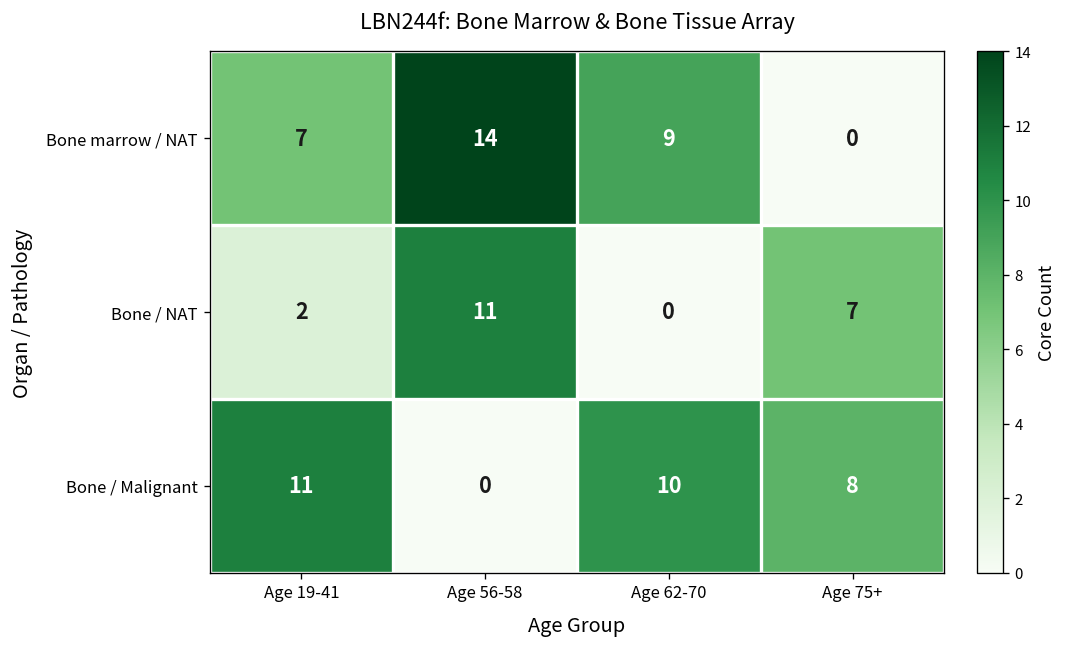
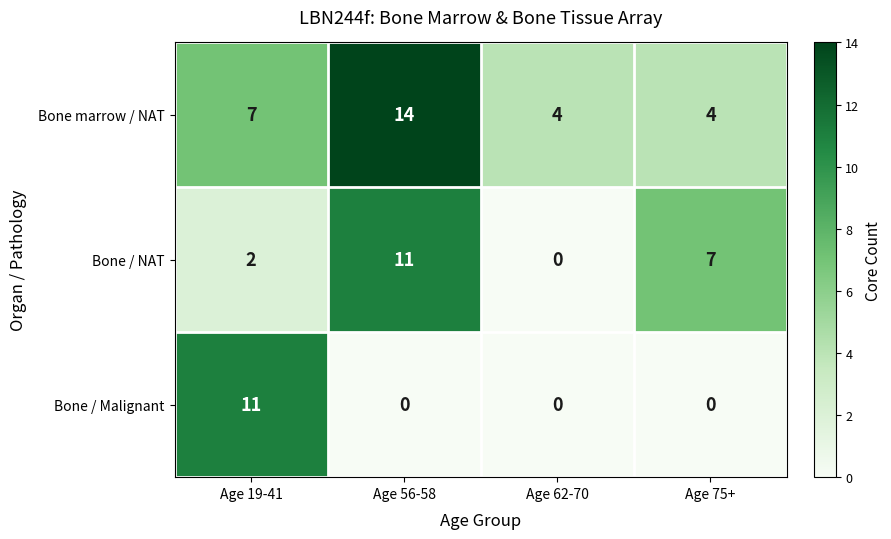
Bone marrow / NAT, Age 62-70: 9 -> 4
Bone marrow / NAT, Age 75+: 0 -> 4
Bone / Malignant, Age 62-70: 10 -> 0
Bone / Malignant, Age 75+: 8 -> 0
